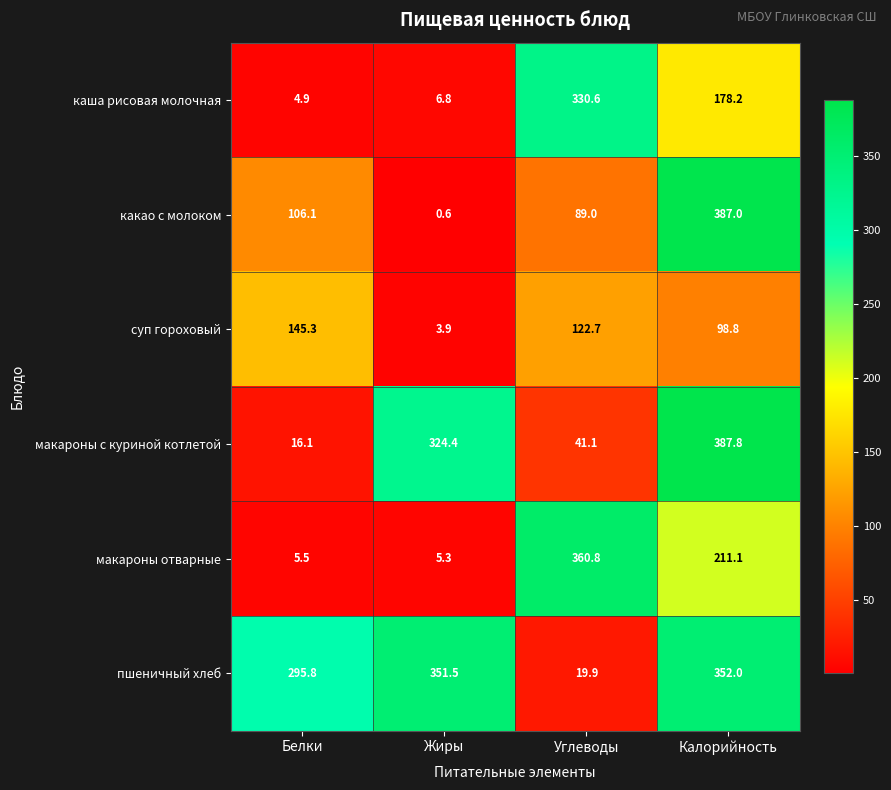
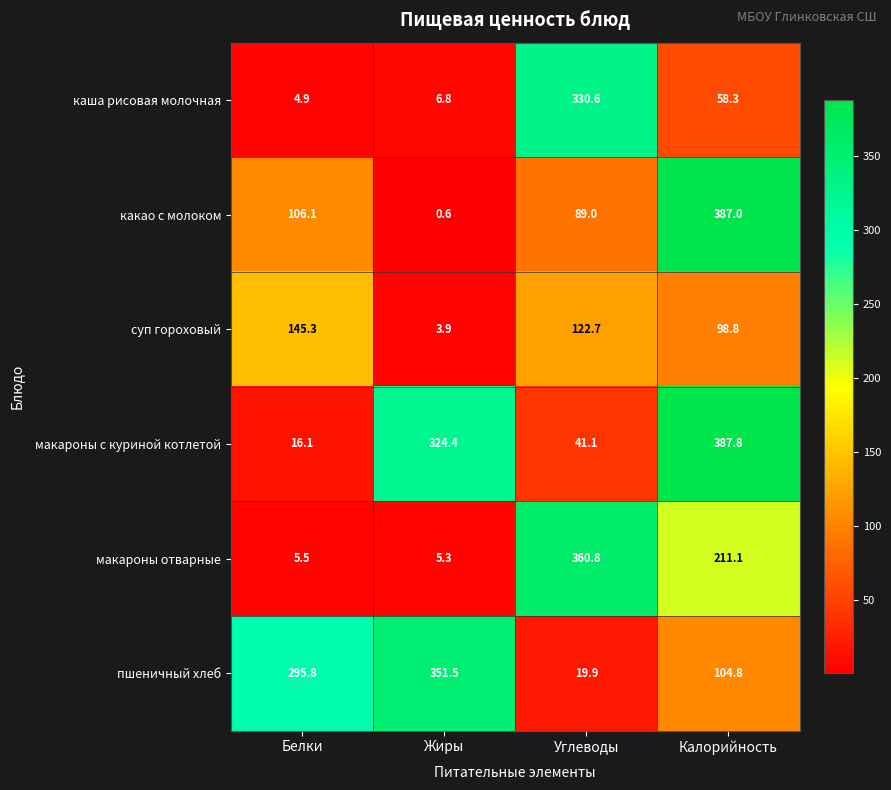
каша рисовая молочная, Калорийность: 178.2 -> 58.3
пшеничный хлеб, Калорийность: 352.0 -> 104.8
